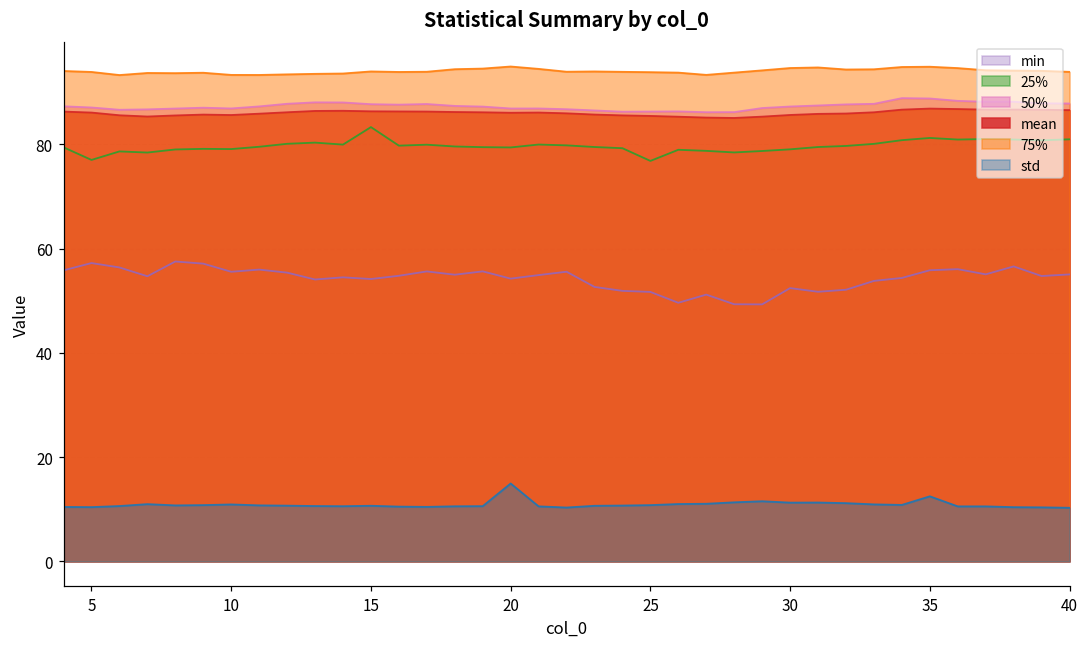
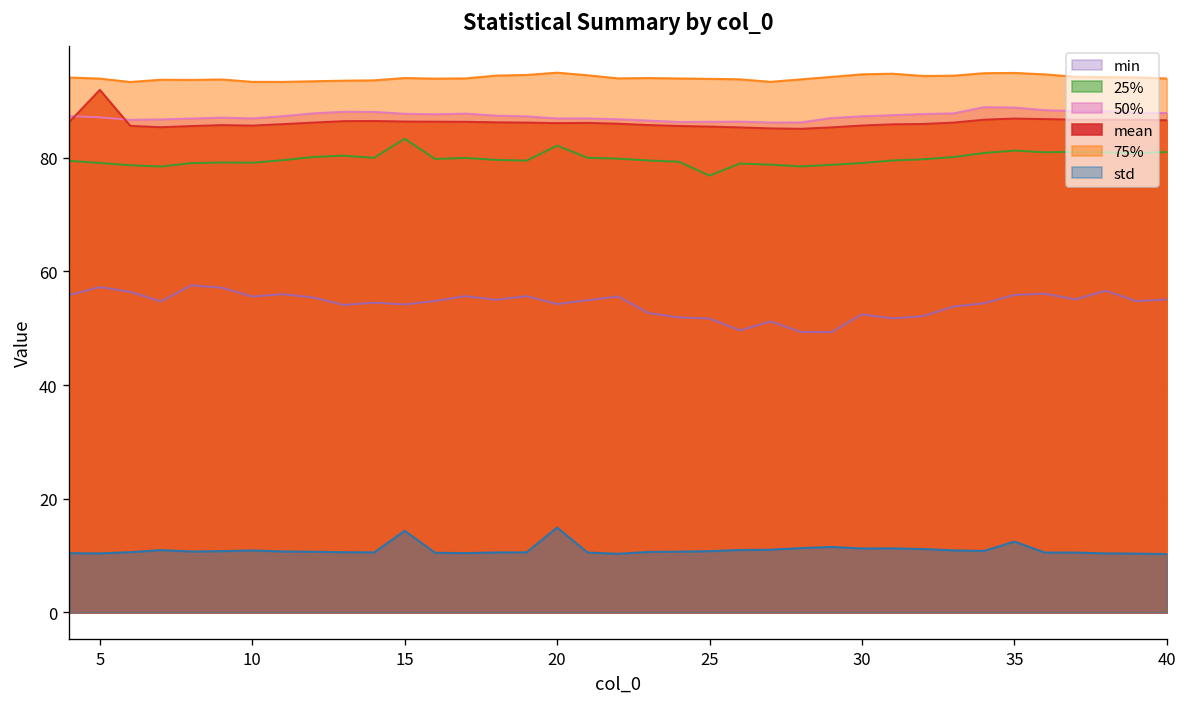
25%, 5: 77 -> 79
mean, 5: 86 -> 92
std, 15: 11 -> 14
25%, 20: 79 -> 82
